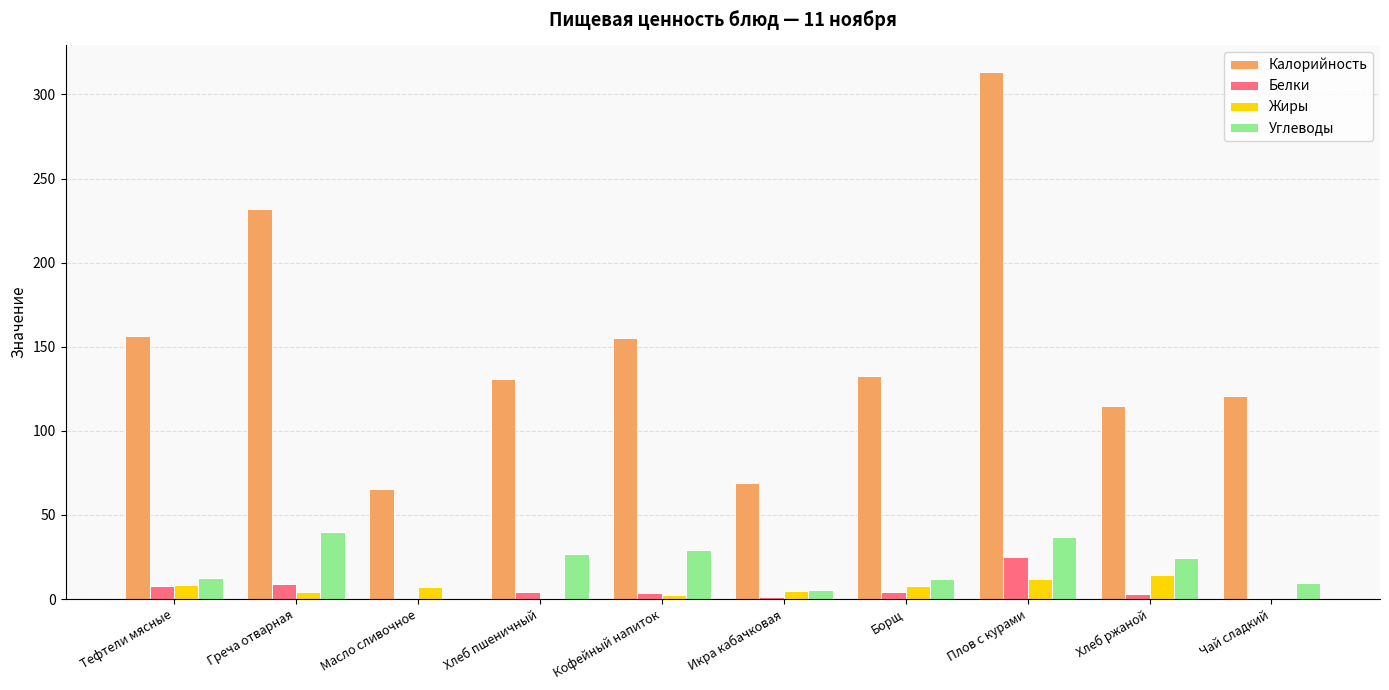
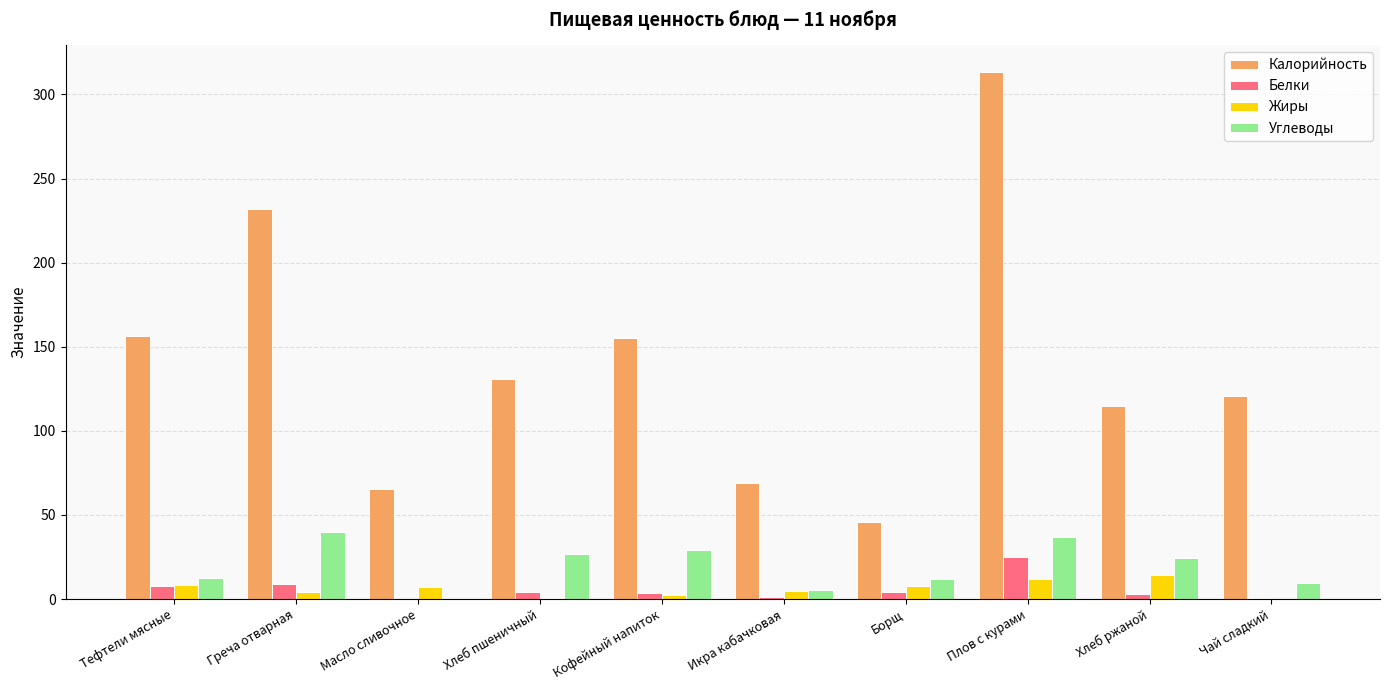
Калорийность, Борщ: 132 -> 46
